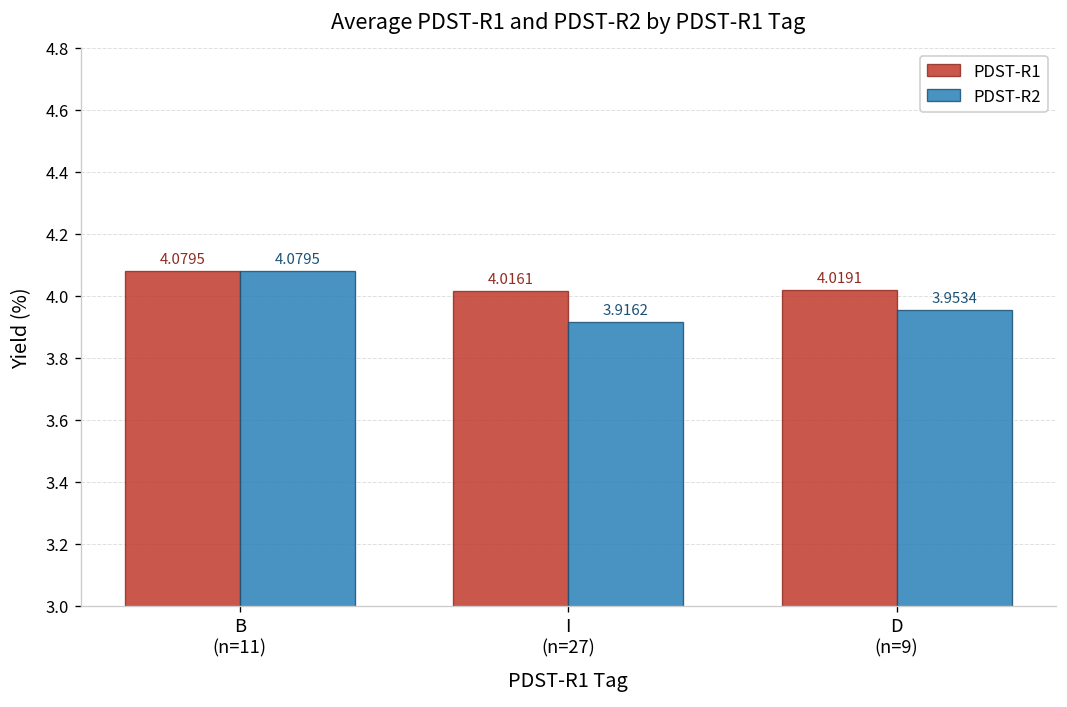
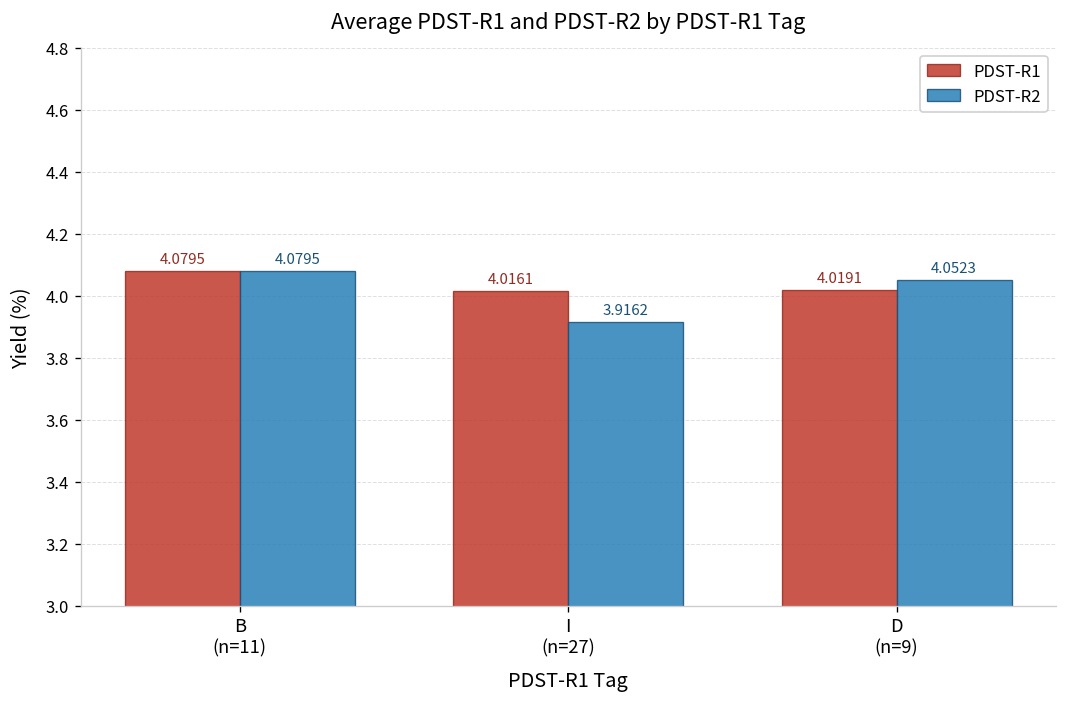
PDST-R2, D (n=9): 3.9534 -> 4.0523
